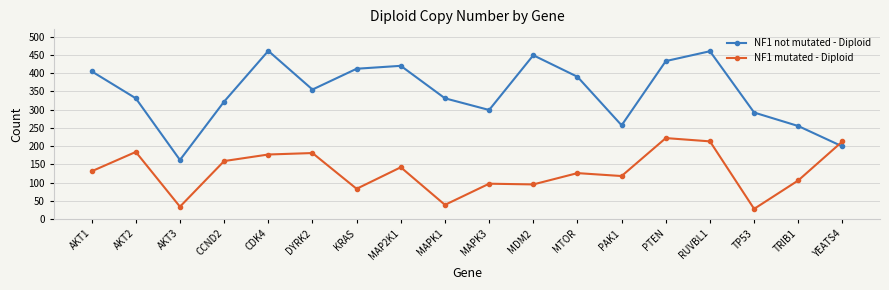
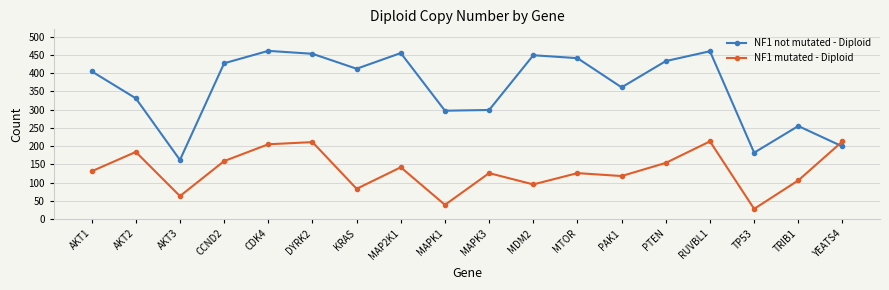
NF1 mutated - Diploid, AKT3: 30 -> 60
NF1 not mutated - Diploid, CCND2: 320 -> 430
NF1 mutated - Diploid, CDK4: 180 -> 210
NF1 not mutated - Diploid, DYRK2: 360 -> 450
NF1 mutated - Diploid, DYRK2: 180 -> 210
NF1 not mutated - Diploid, MAP2K1: 420 -> 460
NF1 not mutated - Diploid, MAPK1: 330 -> 300
NF1 mutated - Diploid, MAPK3: 100 -> 130
NF1 not mutated - Diploid, MTOR: 390 -> 440
NF1 not mutated - Diploid, PAK1: 260 -> 360
NF1 mutated - Diploid, PTEN: 220 -> 150
NF1 not mutated - Diploid, TP53: 290 -> 180
